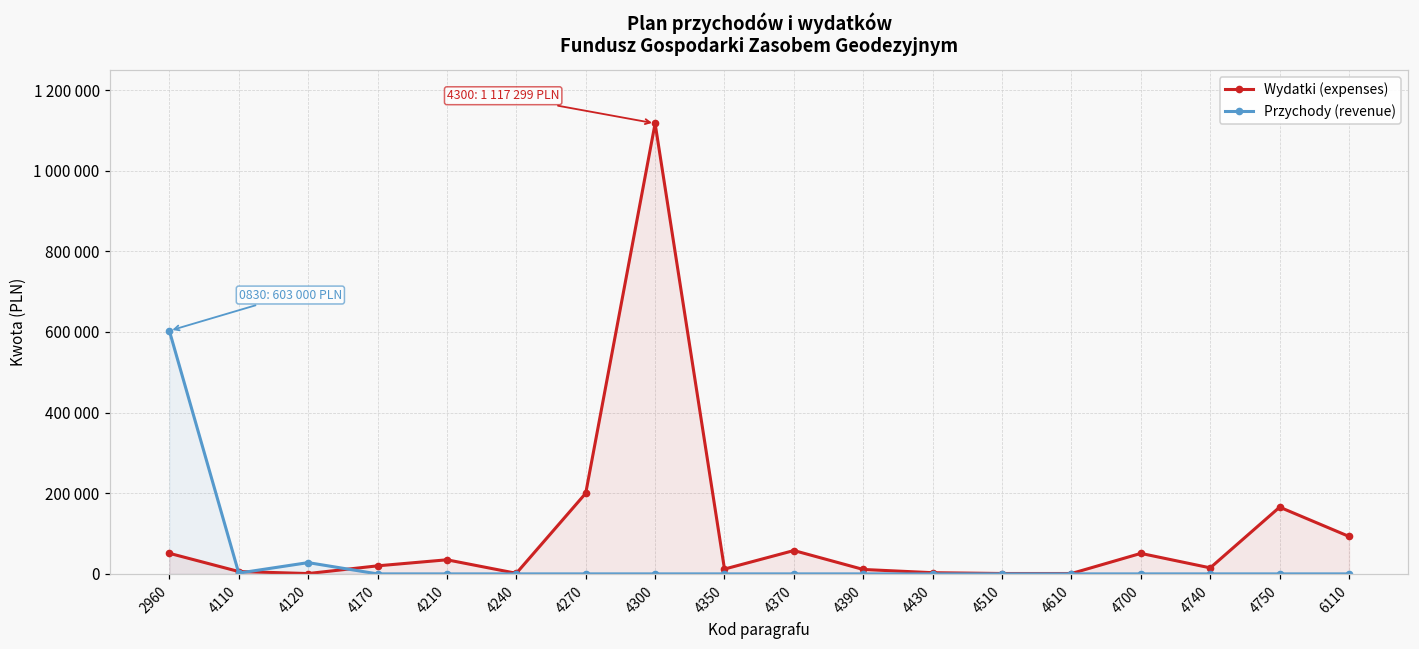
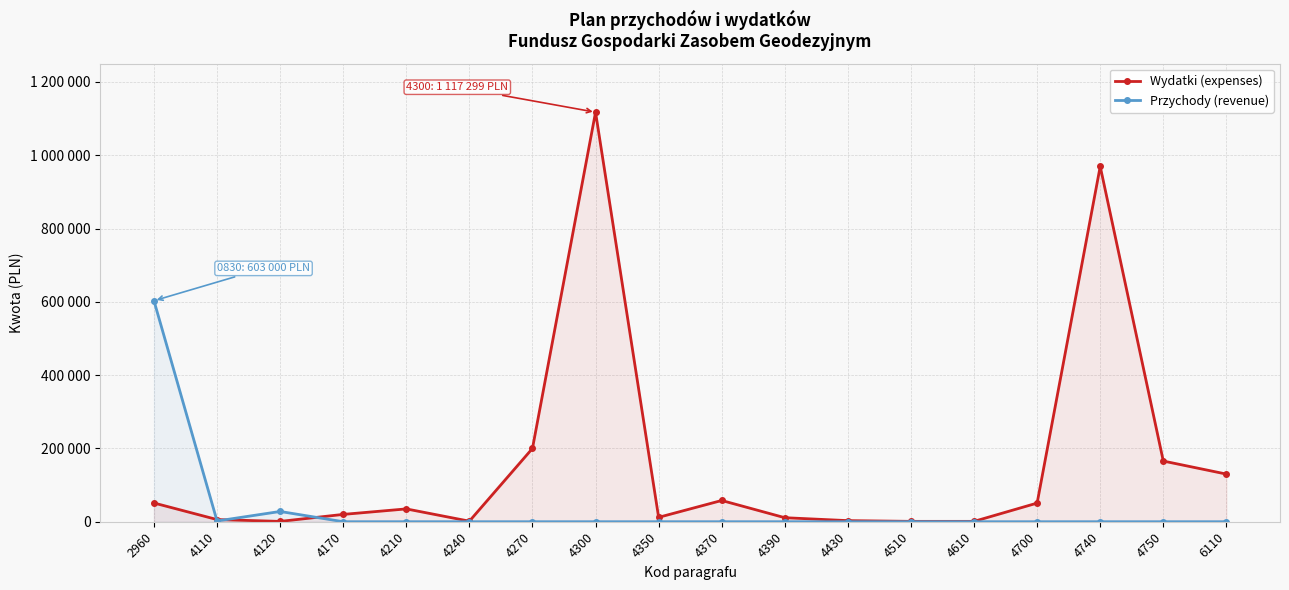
Wydatki (expenses), 4740: 20000 -> 970000
Wydatki (expenses), 6110: 90000 -> 130000
